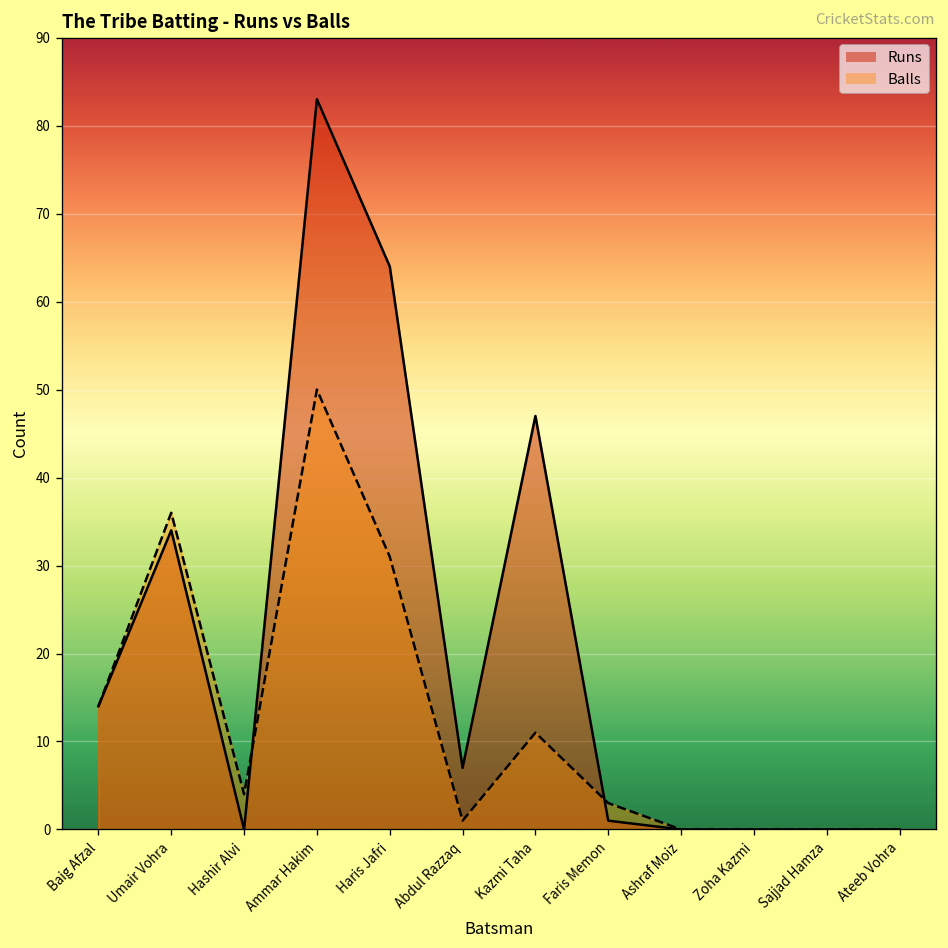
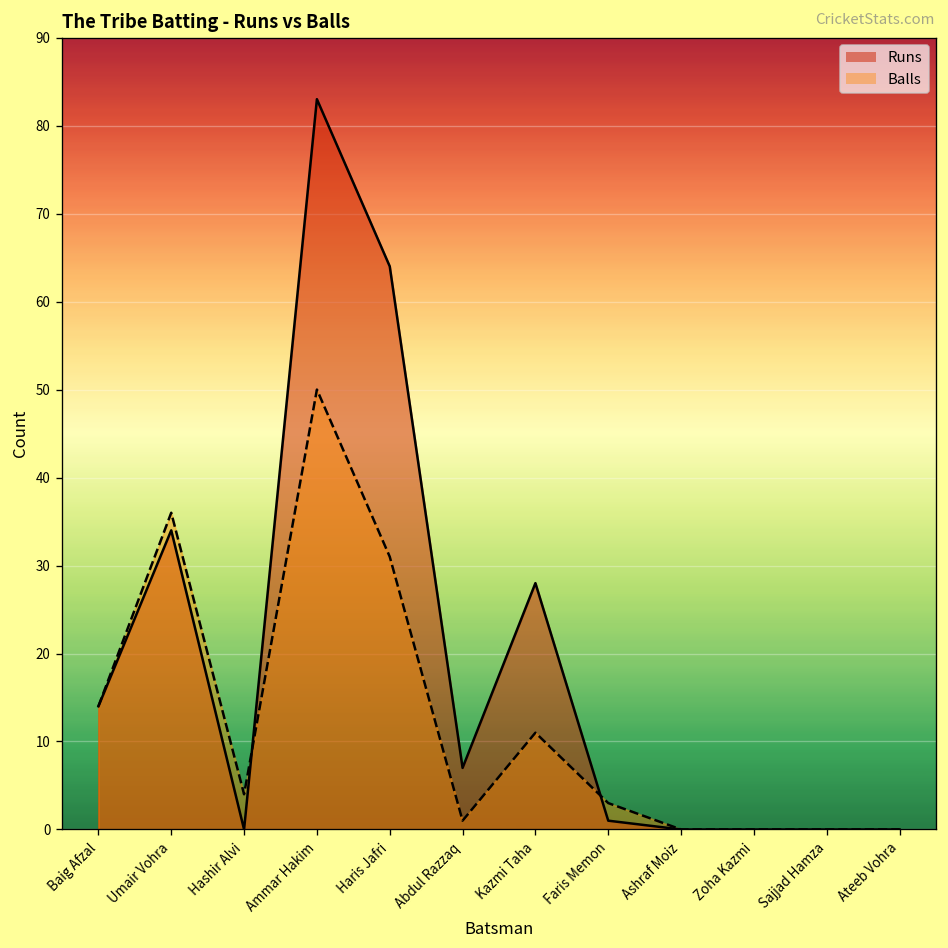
Runs, Kazmi Taha: 47 -> 28
